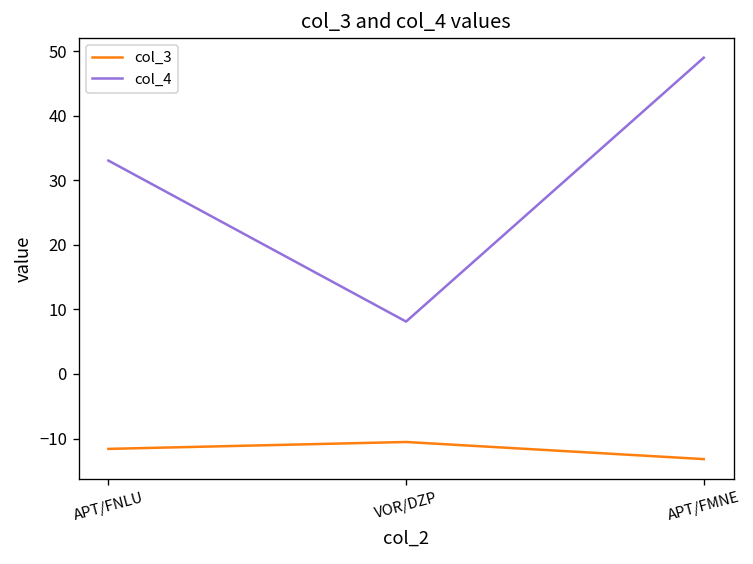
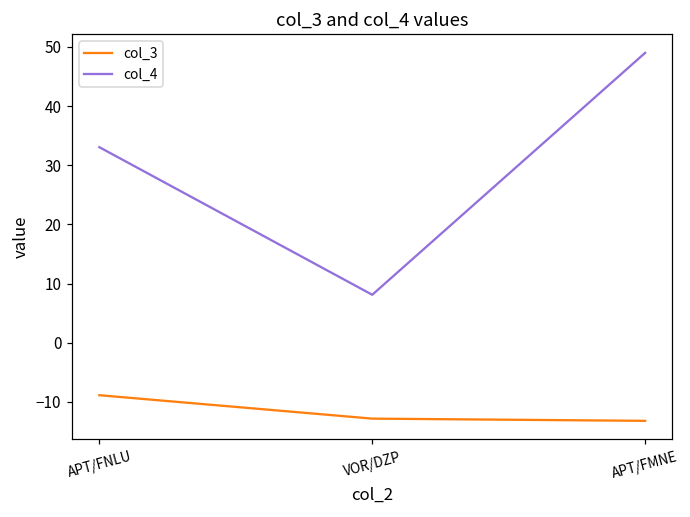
col_3, APT/FNLU: -12 -> -9
col_3, VOR/DZP: -11 -> -13
